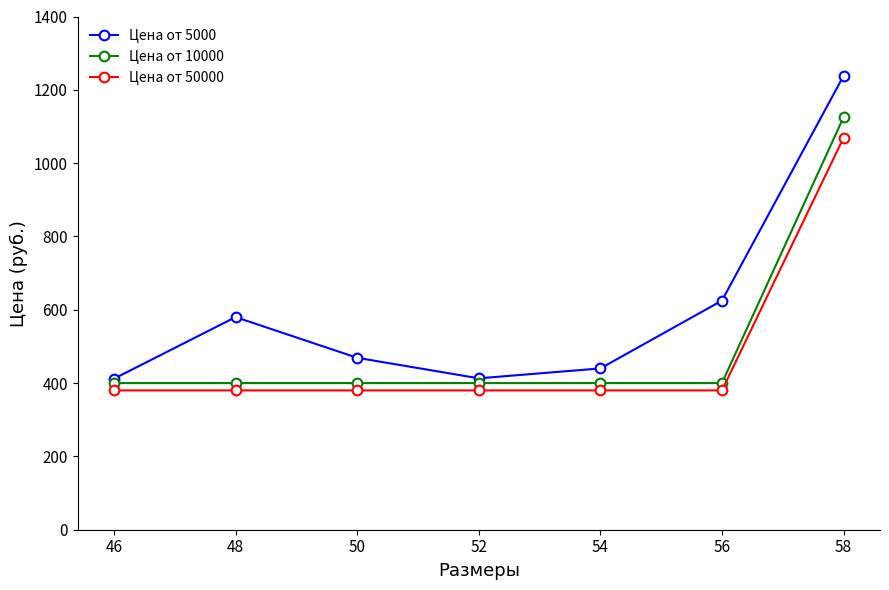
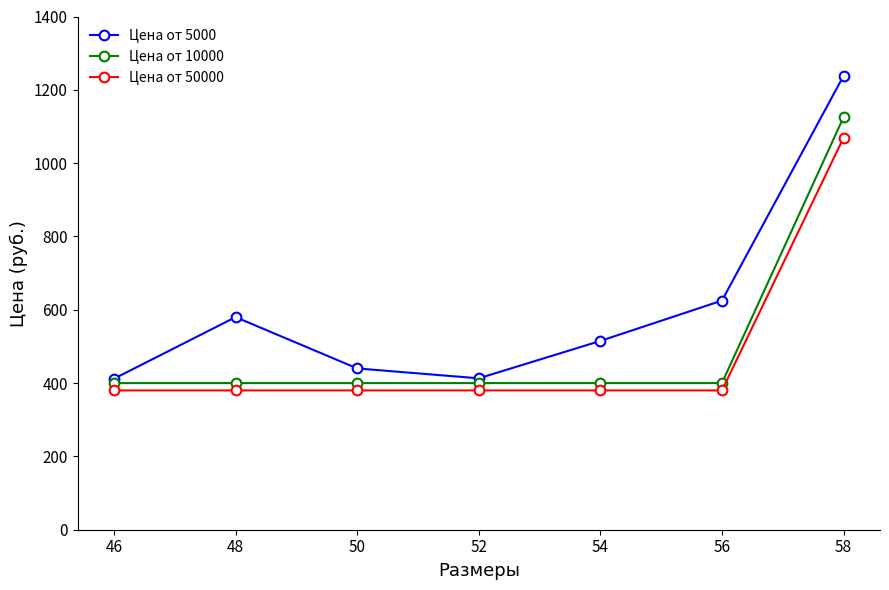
Цена от 5000, 50: 470 -> 440
Цена от 5000, 54: 440 -> 520
